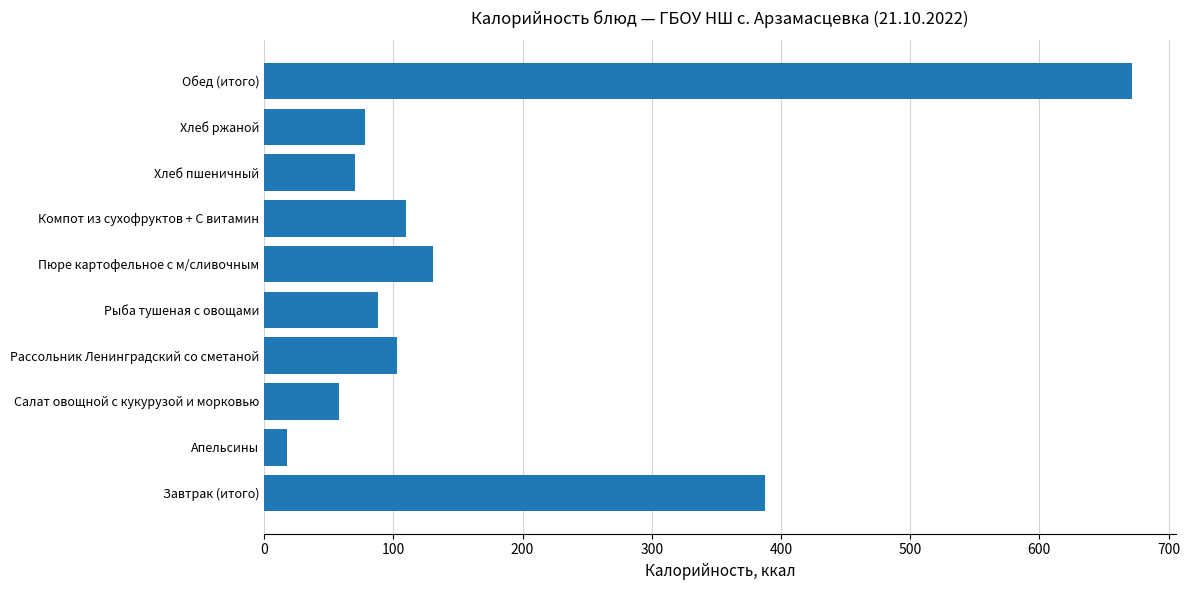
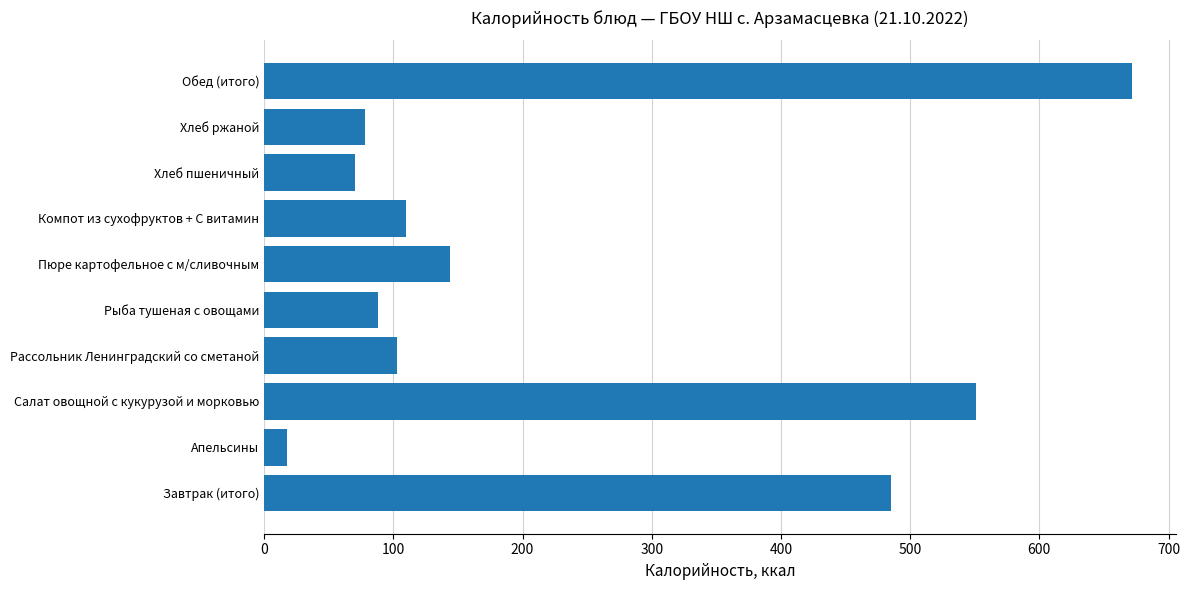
Пюре картофельное с м/сливочным: 131 -> 144
Салат овощной с кукурузой и морковью: 58 -> 551
Завтрак (итого): 388 -> 485
